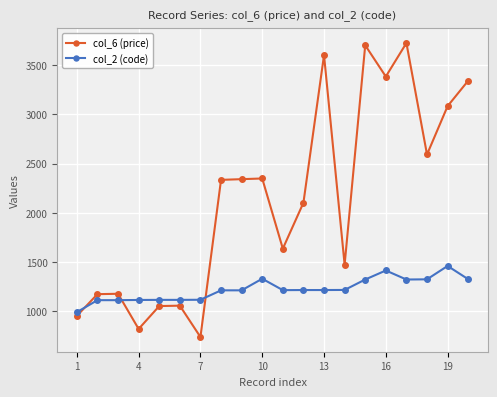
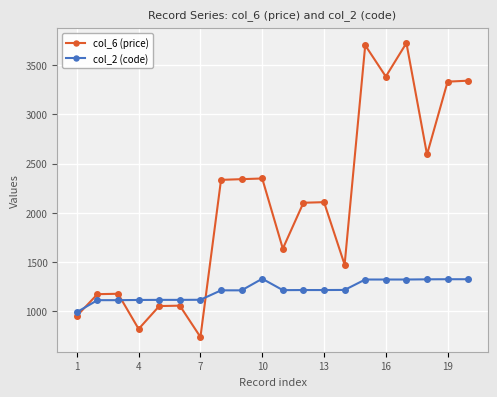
col_6 (price), 13: 3600 -> 2100
col_2 (code), 16: 1400 -> 1300
col_6 (price), 19: 3100 -> 3300
col_2 (code), 19: 1500 -> 1300
